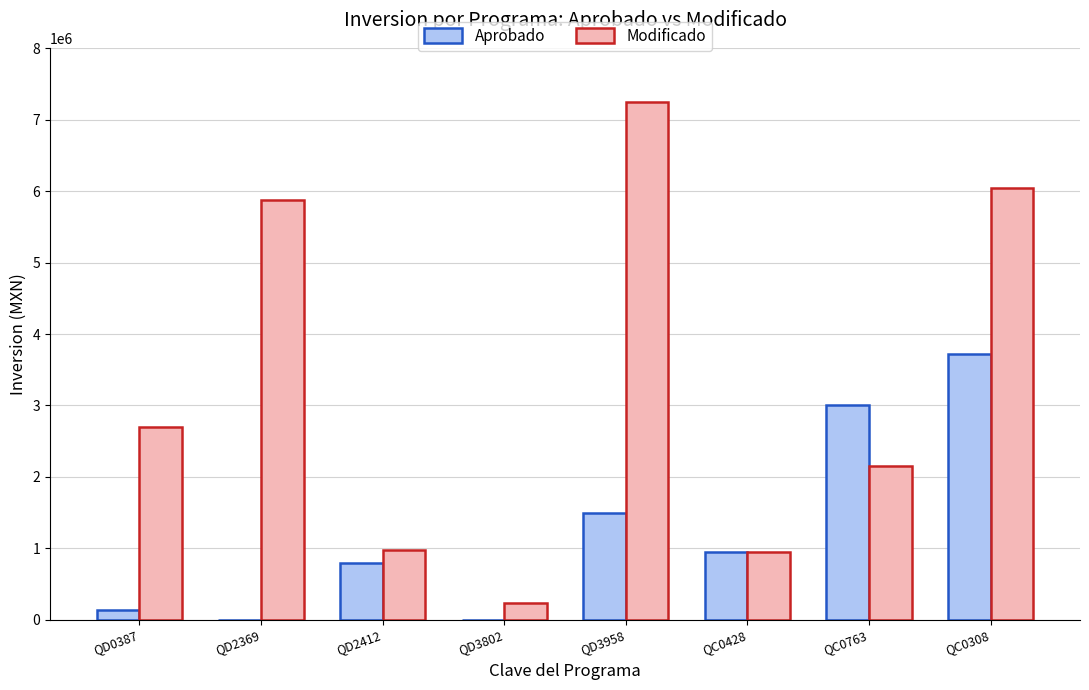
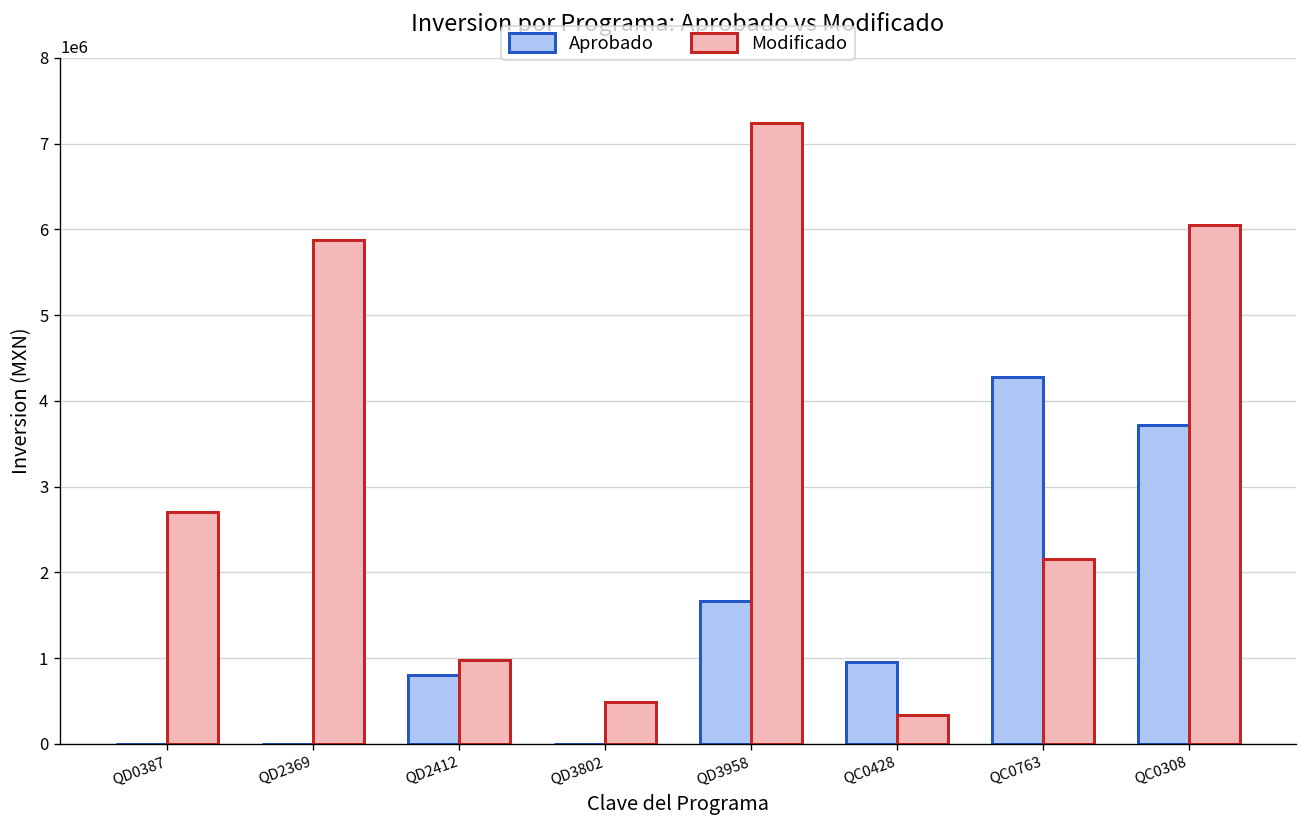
Aprobado, QD0387: 100000 -> 0
Modificado, QD3802: 200000 -> 500000
Aprobado, QD3958: 1500000 -> 1700000
Modificado, QC0428: 1000000 -> 300000
Aprobado, QC0763: 3000000 -> 4300000
